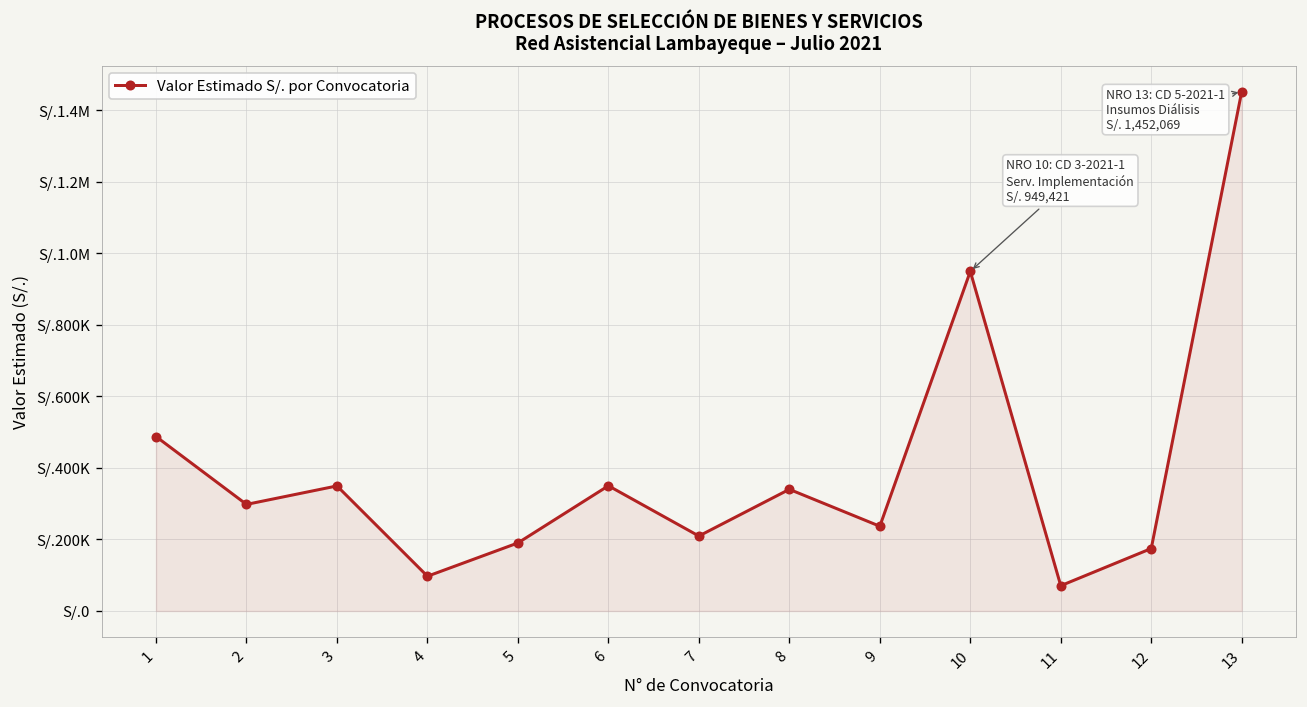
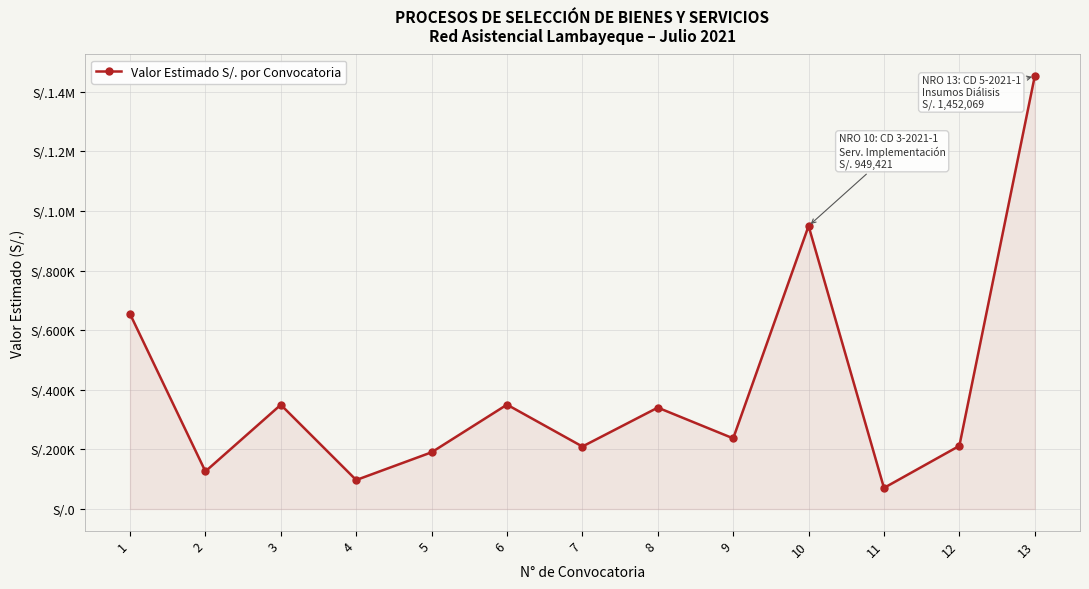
1: S/.490000 -> S/.650000
2: S/.300000 -> S/.130000
12: S/.170000 -> S/.210000
